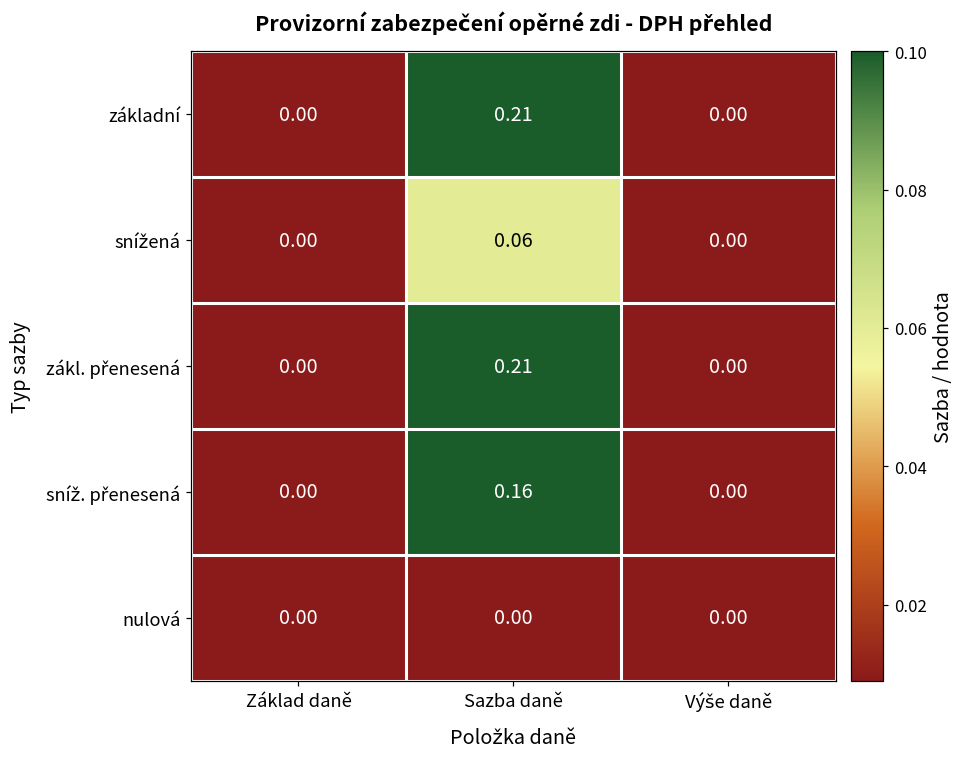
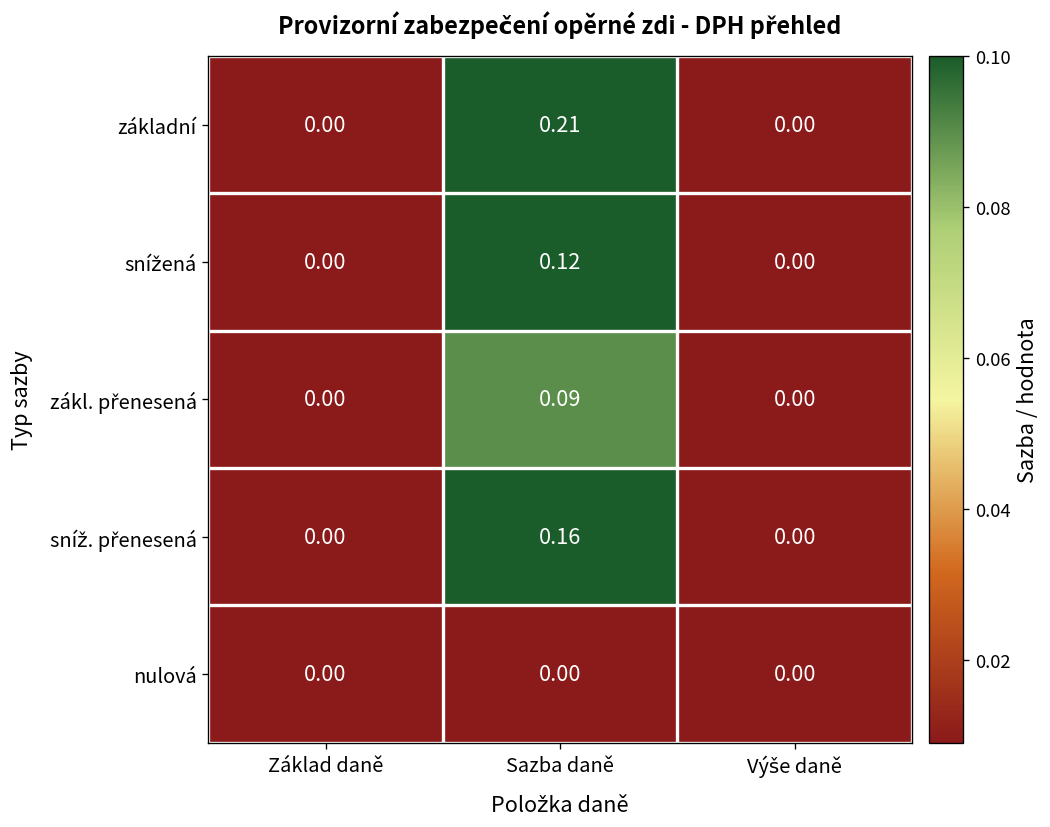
snížená, Sazba daně: 0.06 -> 0.12
zákl. přenesená, Sazba daně: 0.21 -> 0.09
